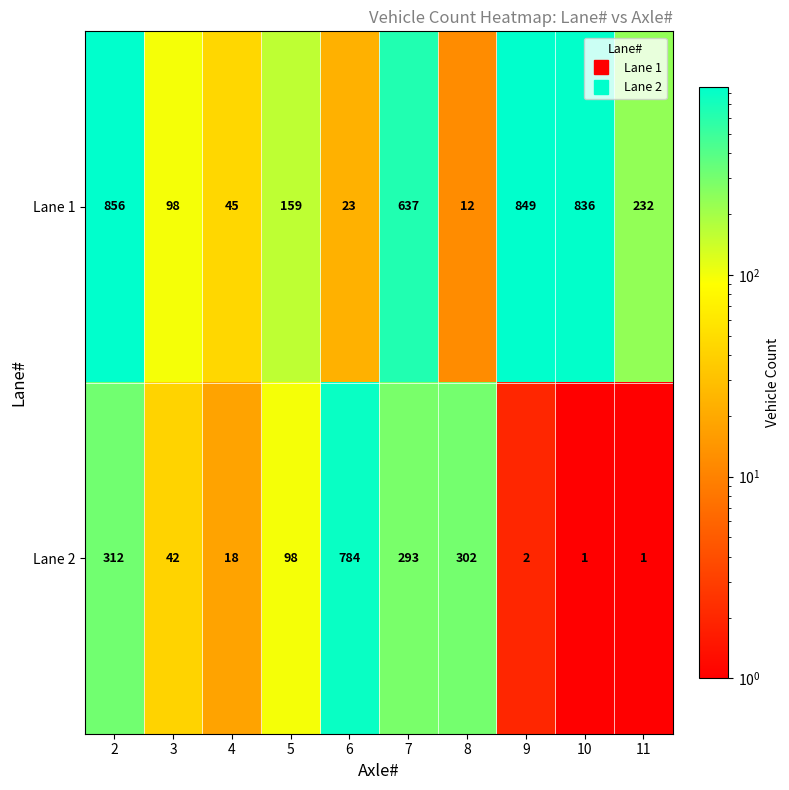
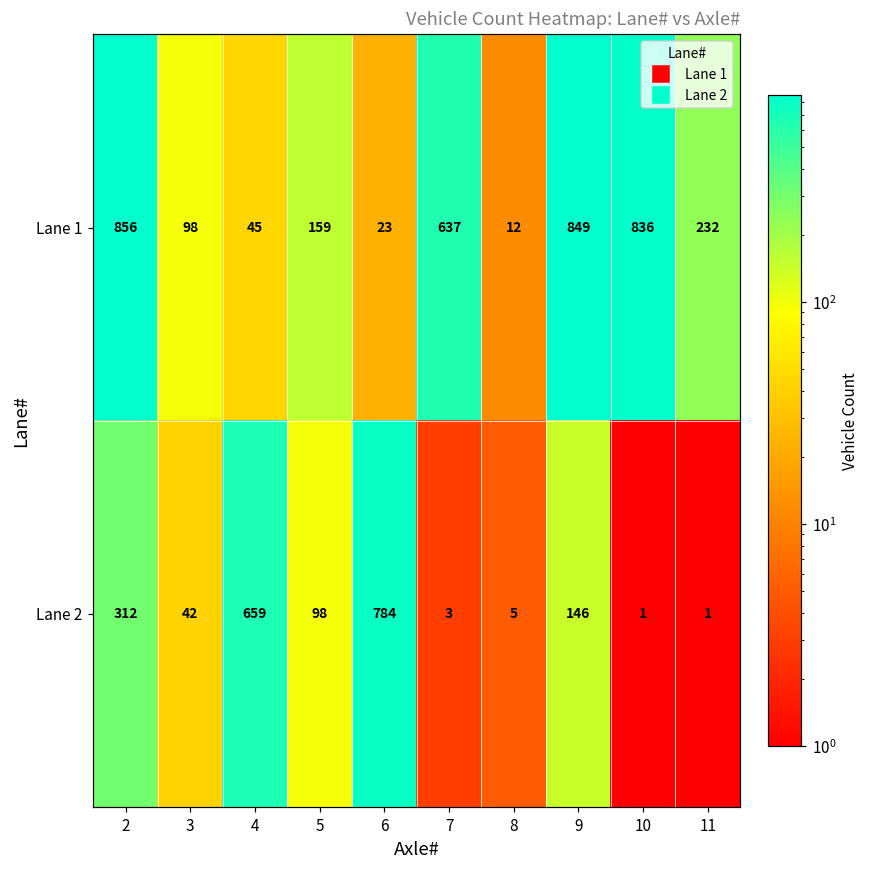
Lane 2, 4: 18 -> 659
Lane 2, 7: 293 -> 3
Lane 2, 8: 302 -> 5
Lane 2, 9: 2 -> 146
